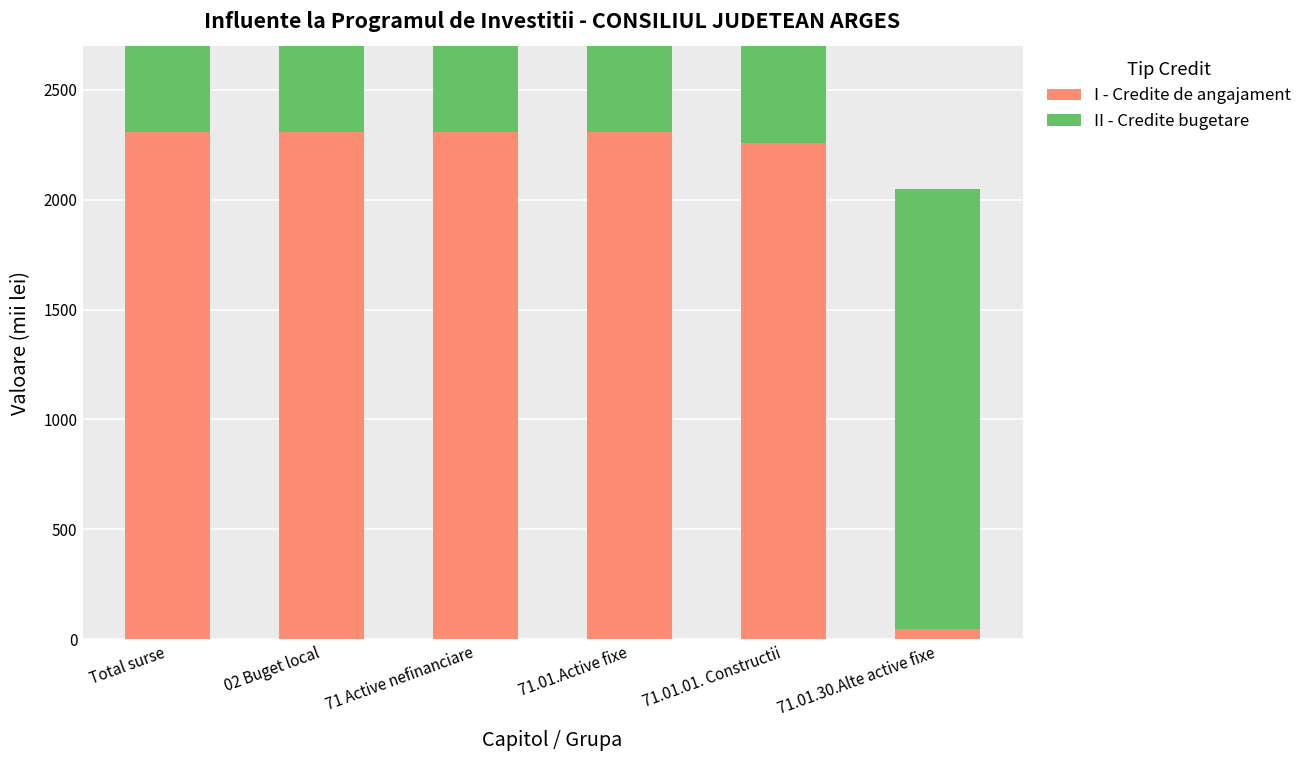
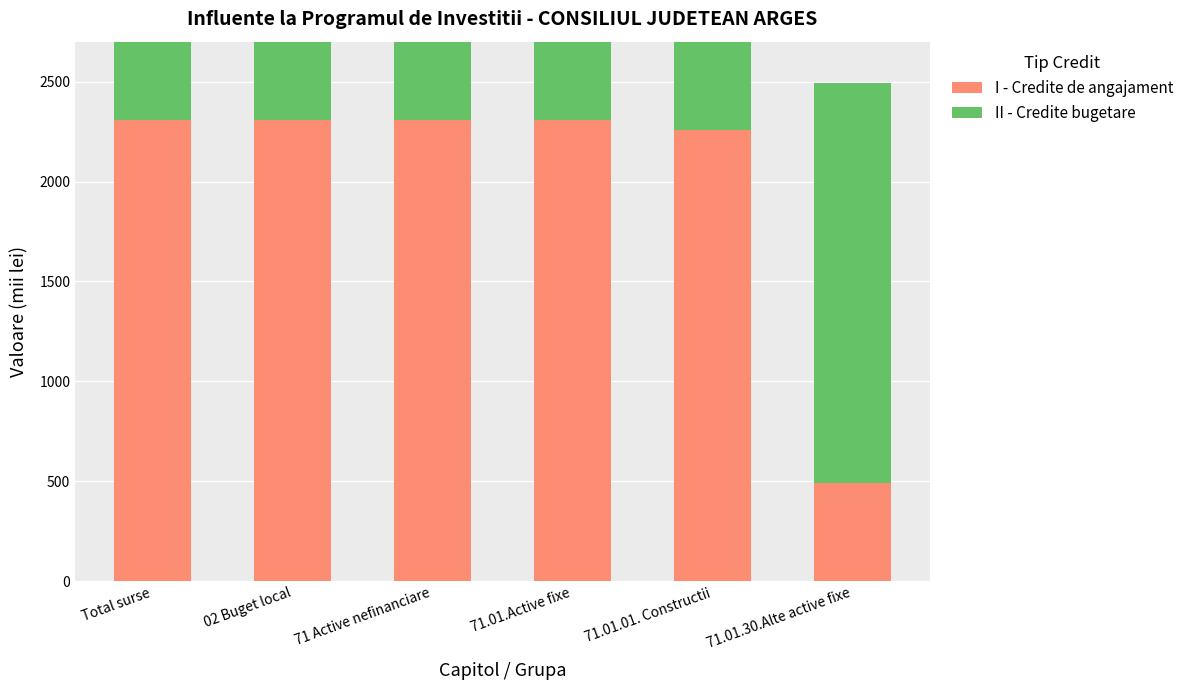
I - Credite de angajament, 71.01.30.Alte active fixe: 50 -> 490
